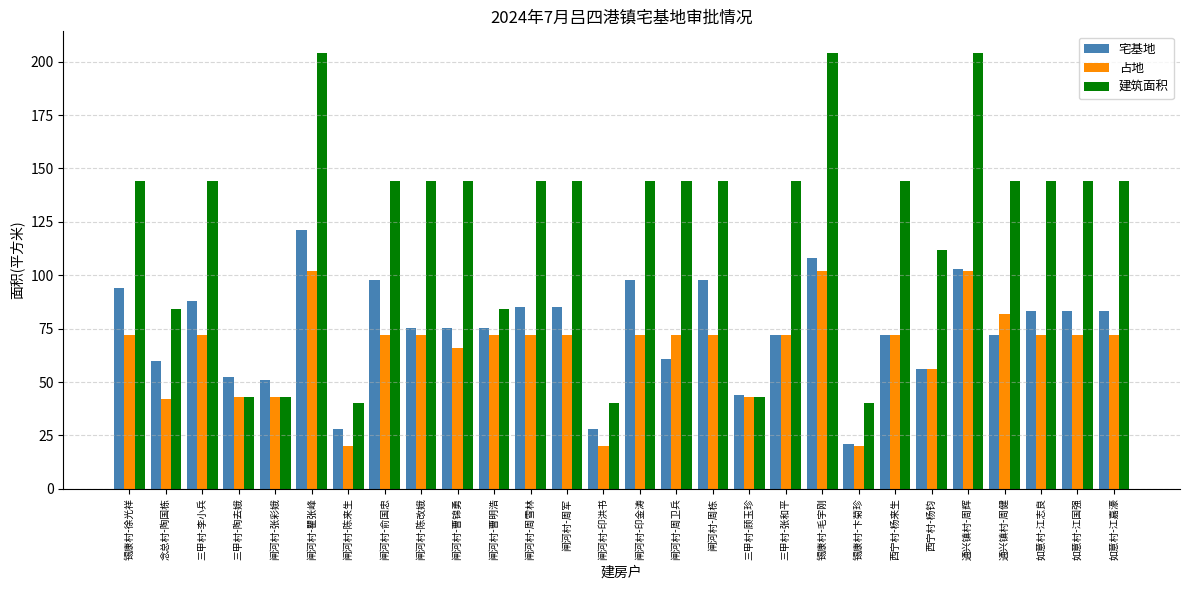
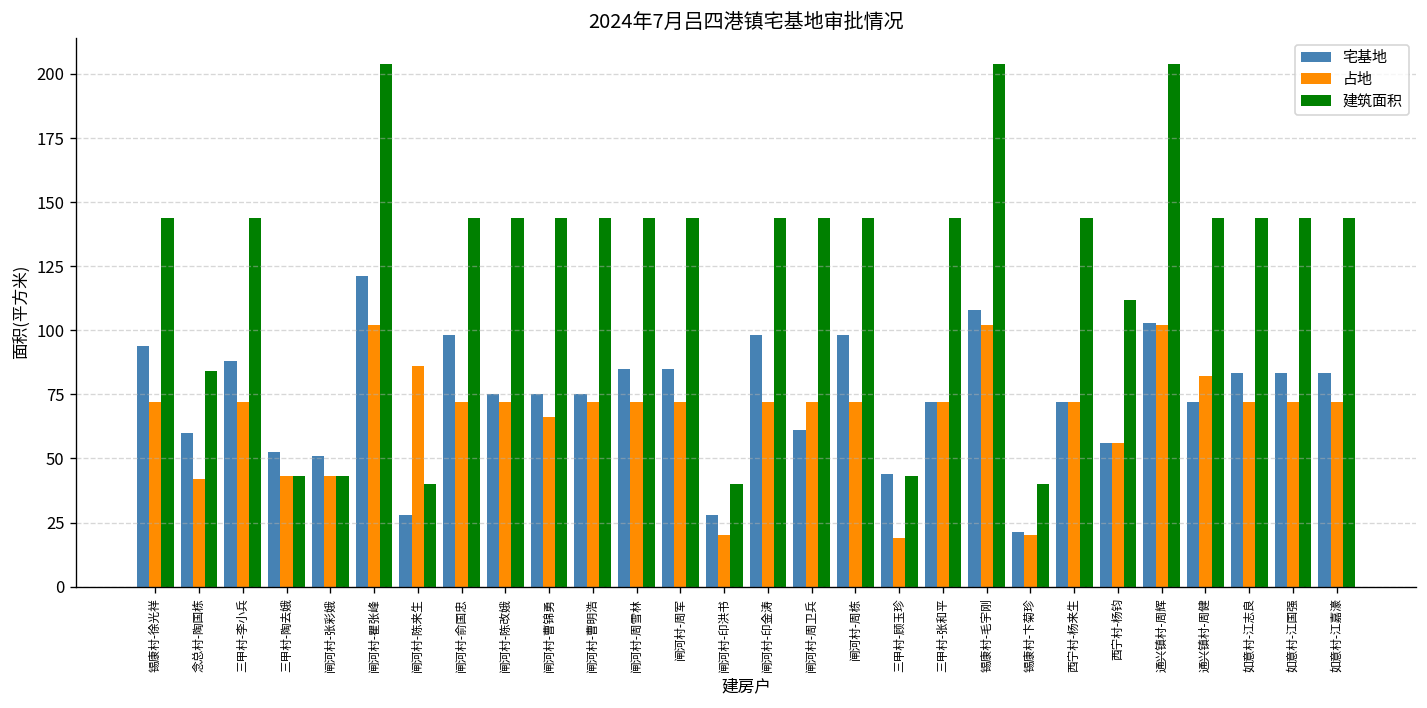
占地, 闸河村-陈来生: 20 -> 86
建筑面积, 闸河村-曹明浩: 84 -> 144
占地, 三甲村-顾玉珍: 43 -> 19
